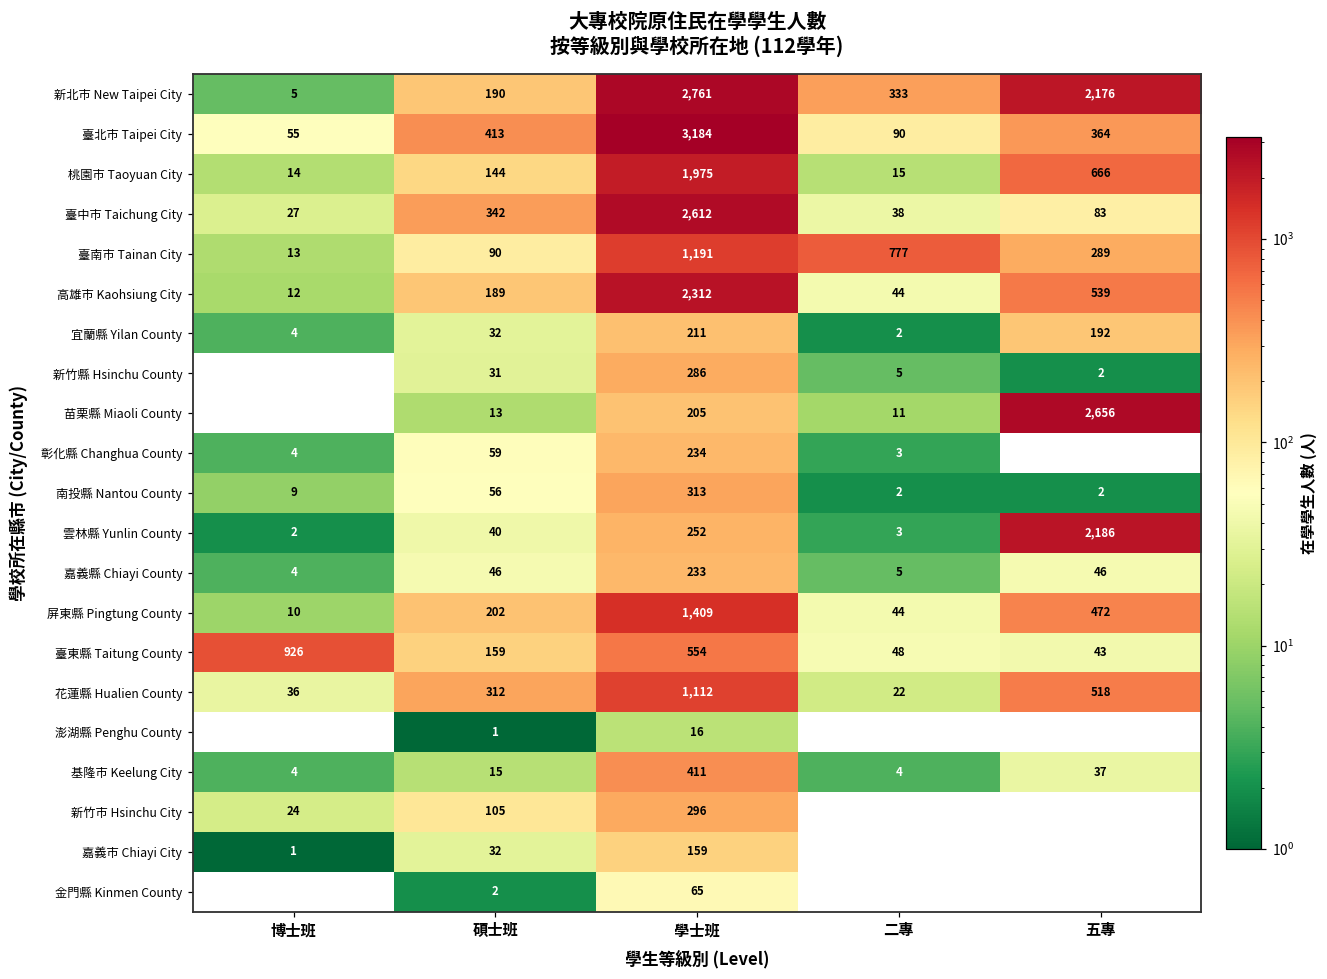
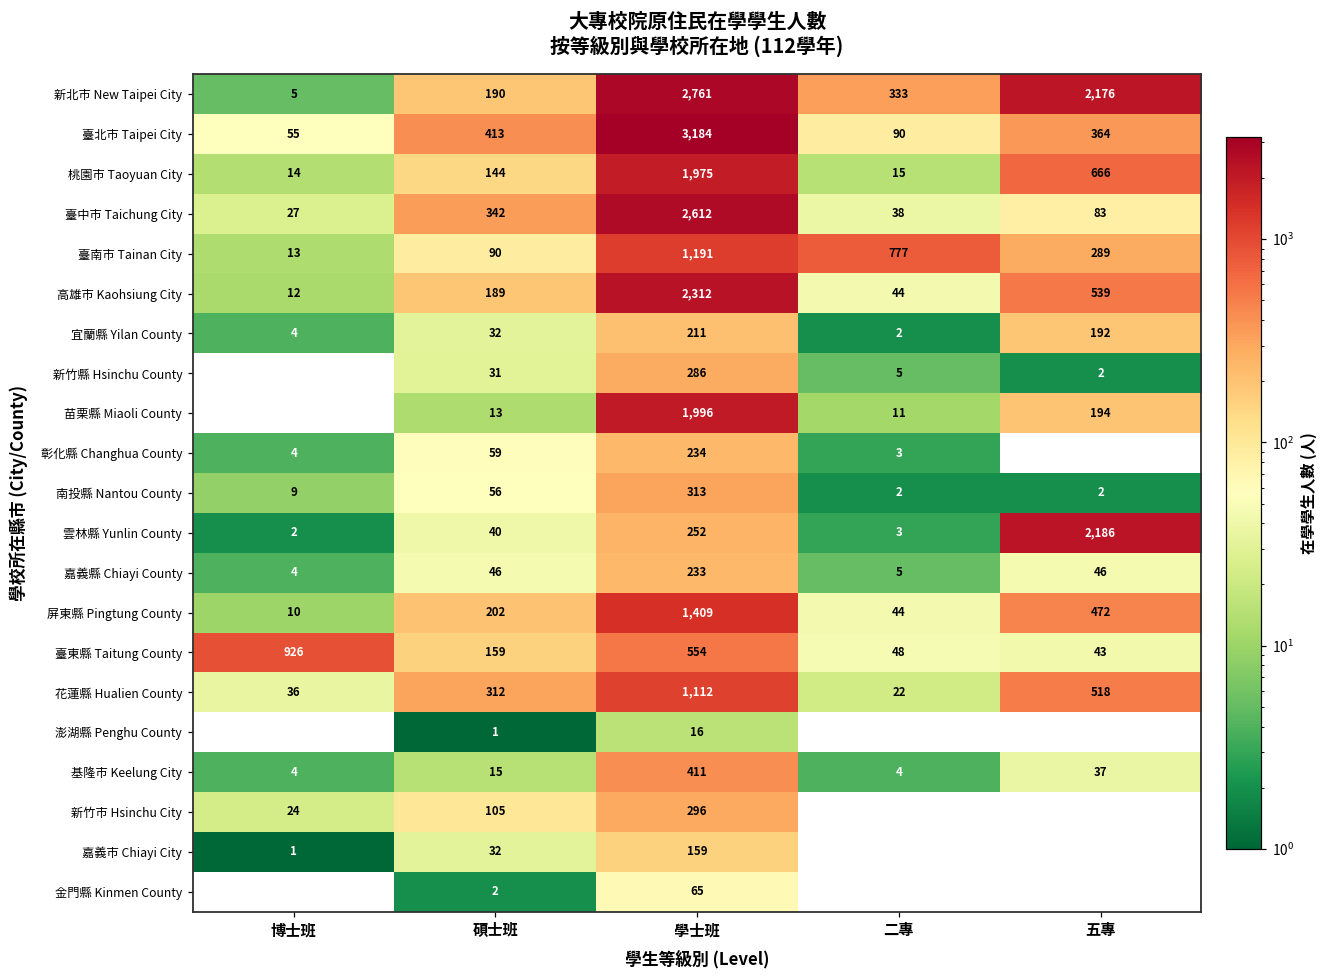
苗栗縣 Miaoli County, 學士班: 205 -> 1,996
苗栗縣 Miaoli County, 五專: 2,656 -> 194
